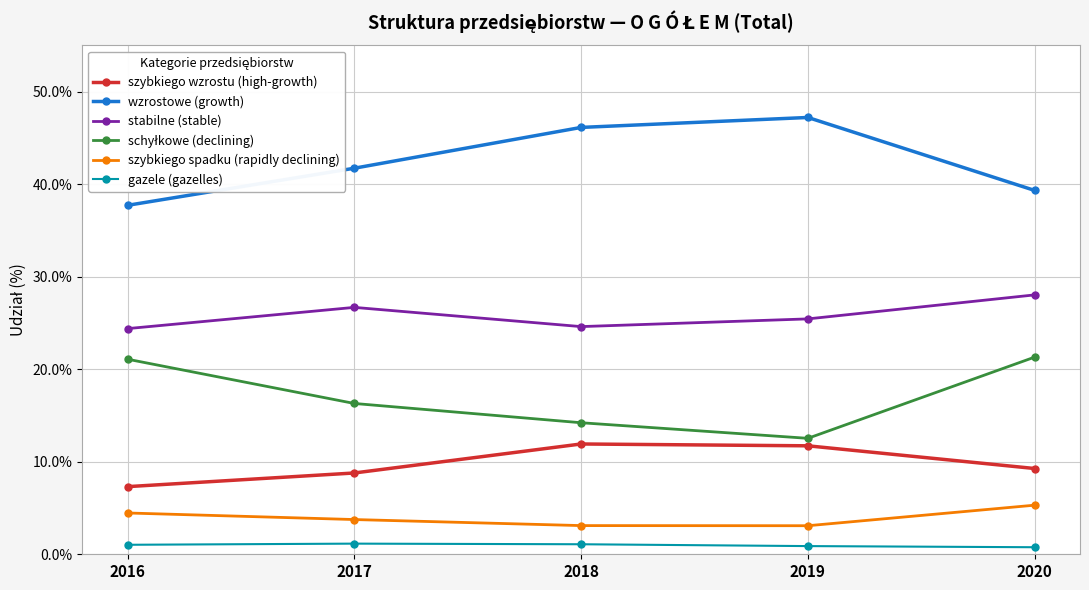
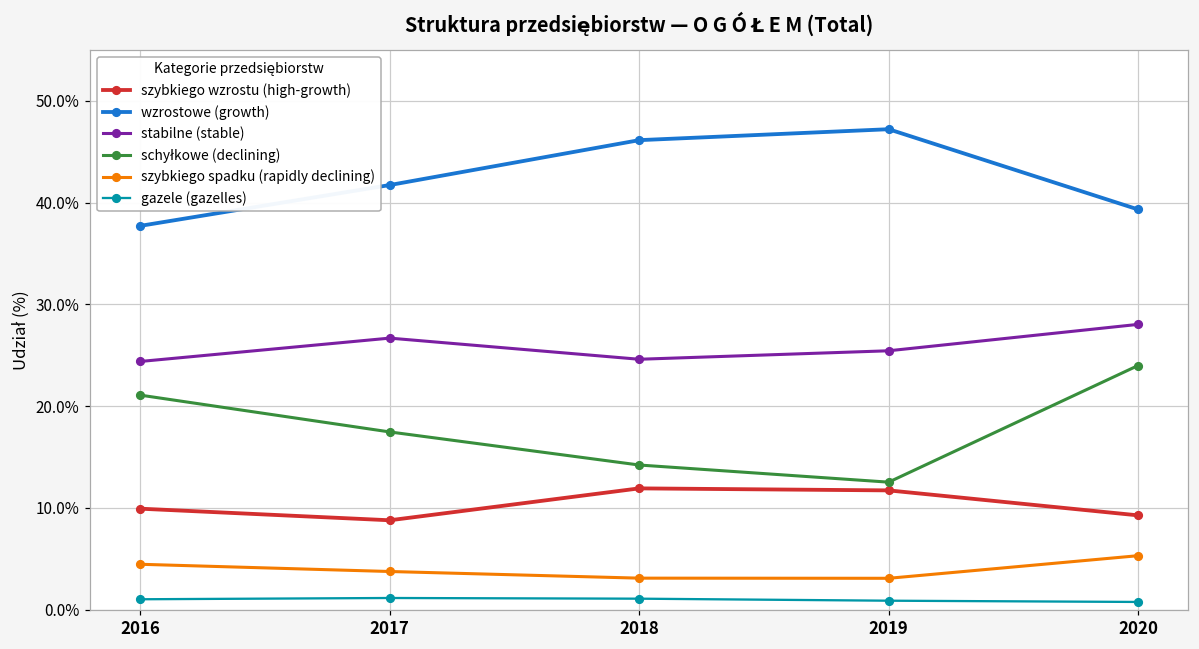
szybkiego wzrostu (high-growth), 2016: 7% -> 10%
schyłkowe (declining), 2017: 16% -> 17%
schyłkowe (declining), 2020: 21% -> 24%
